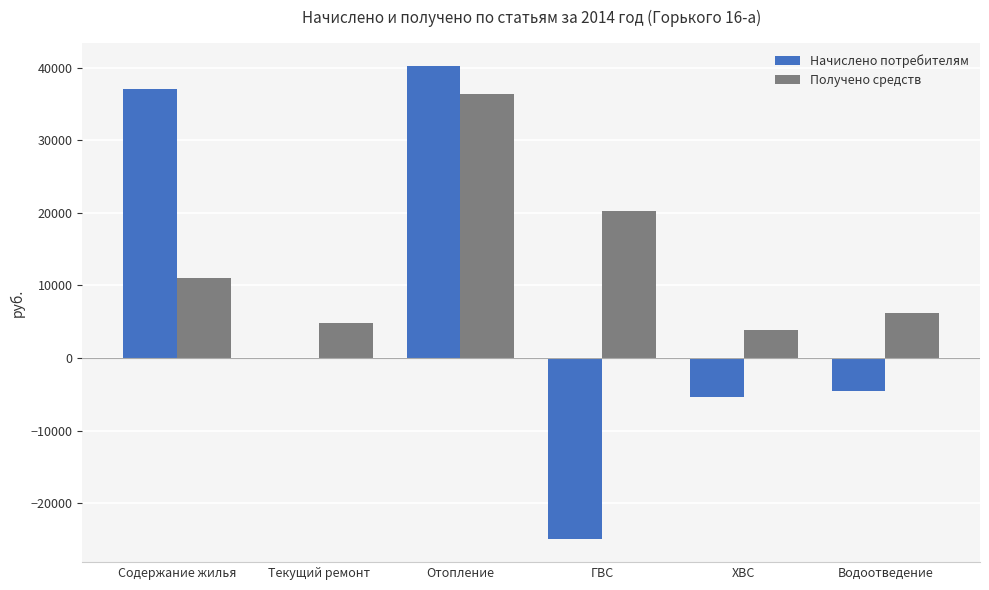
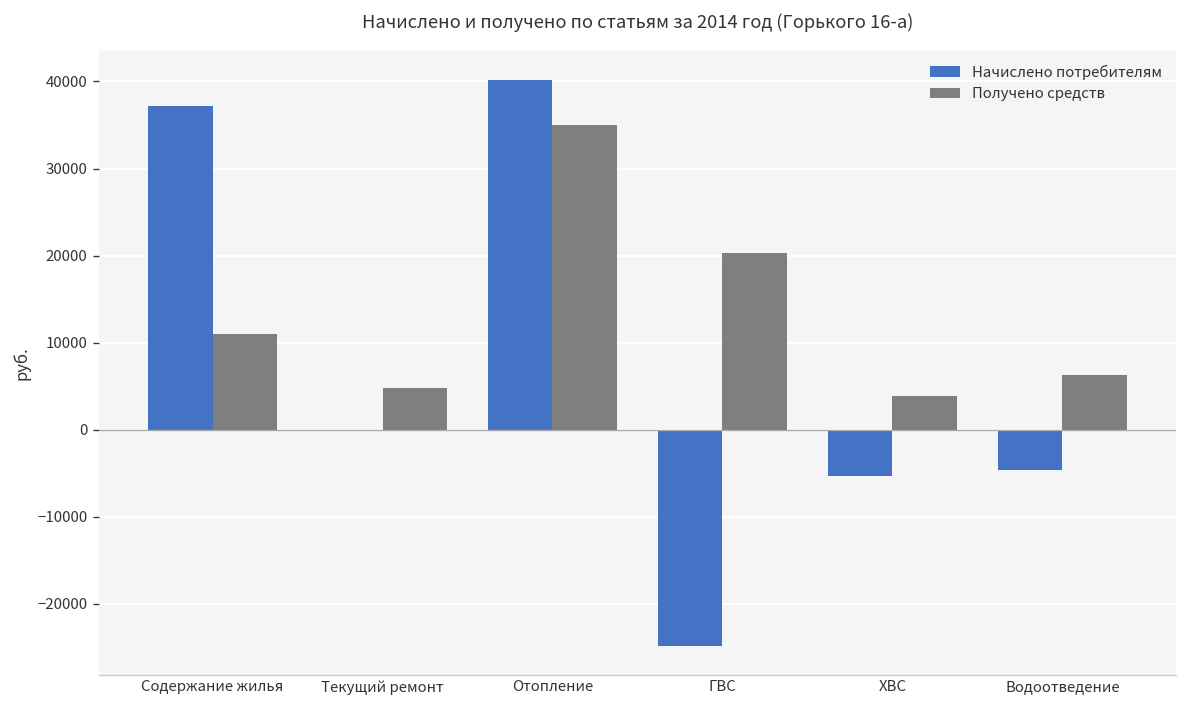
Получено средств, Отопление: 36000 -> 35000
